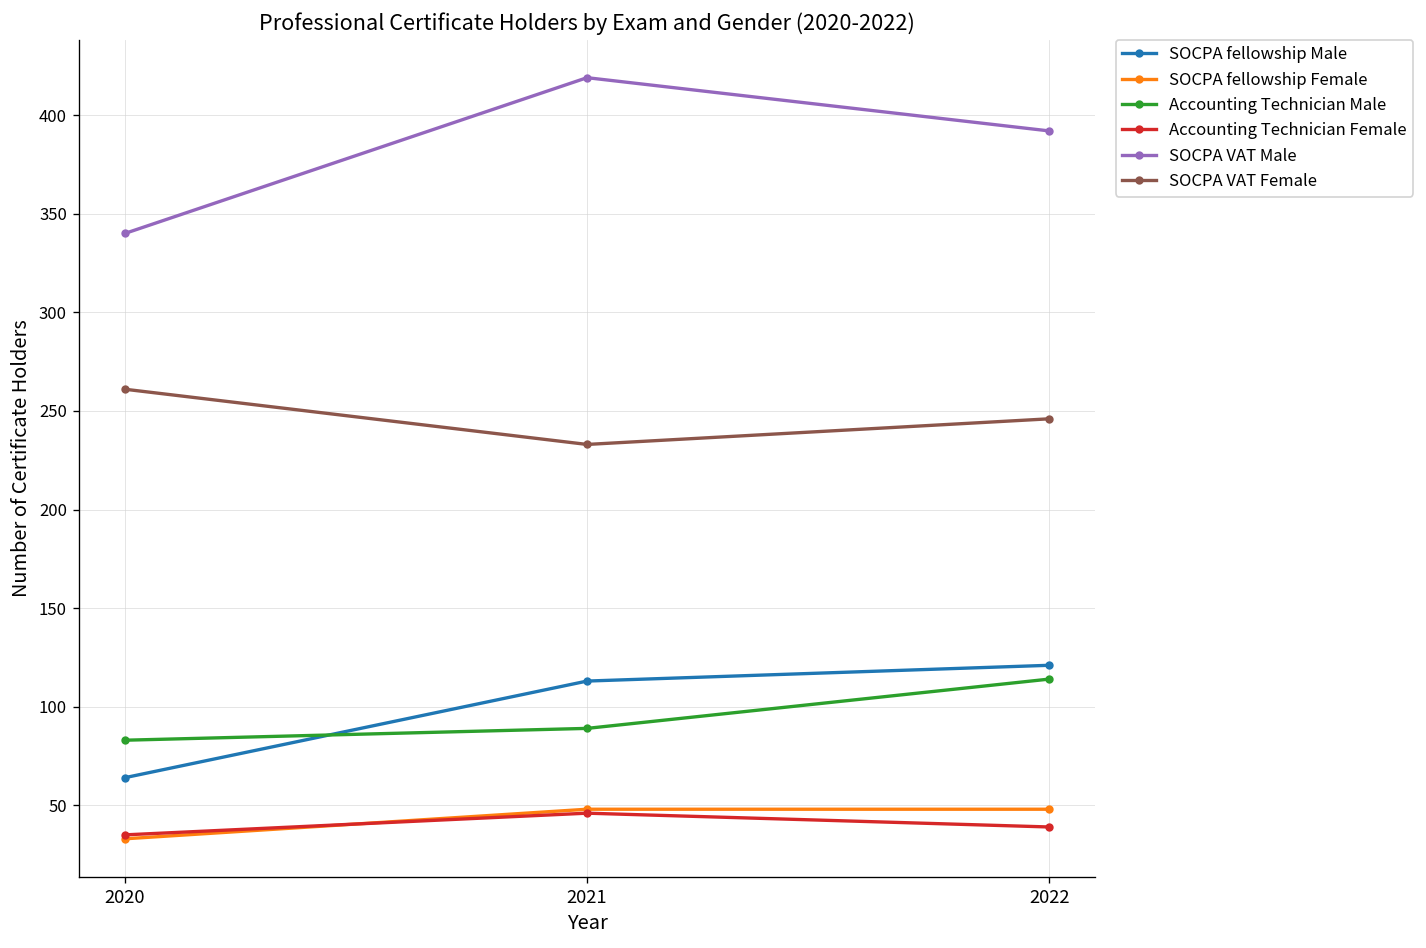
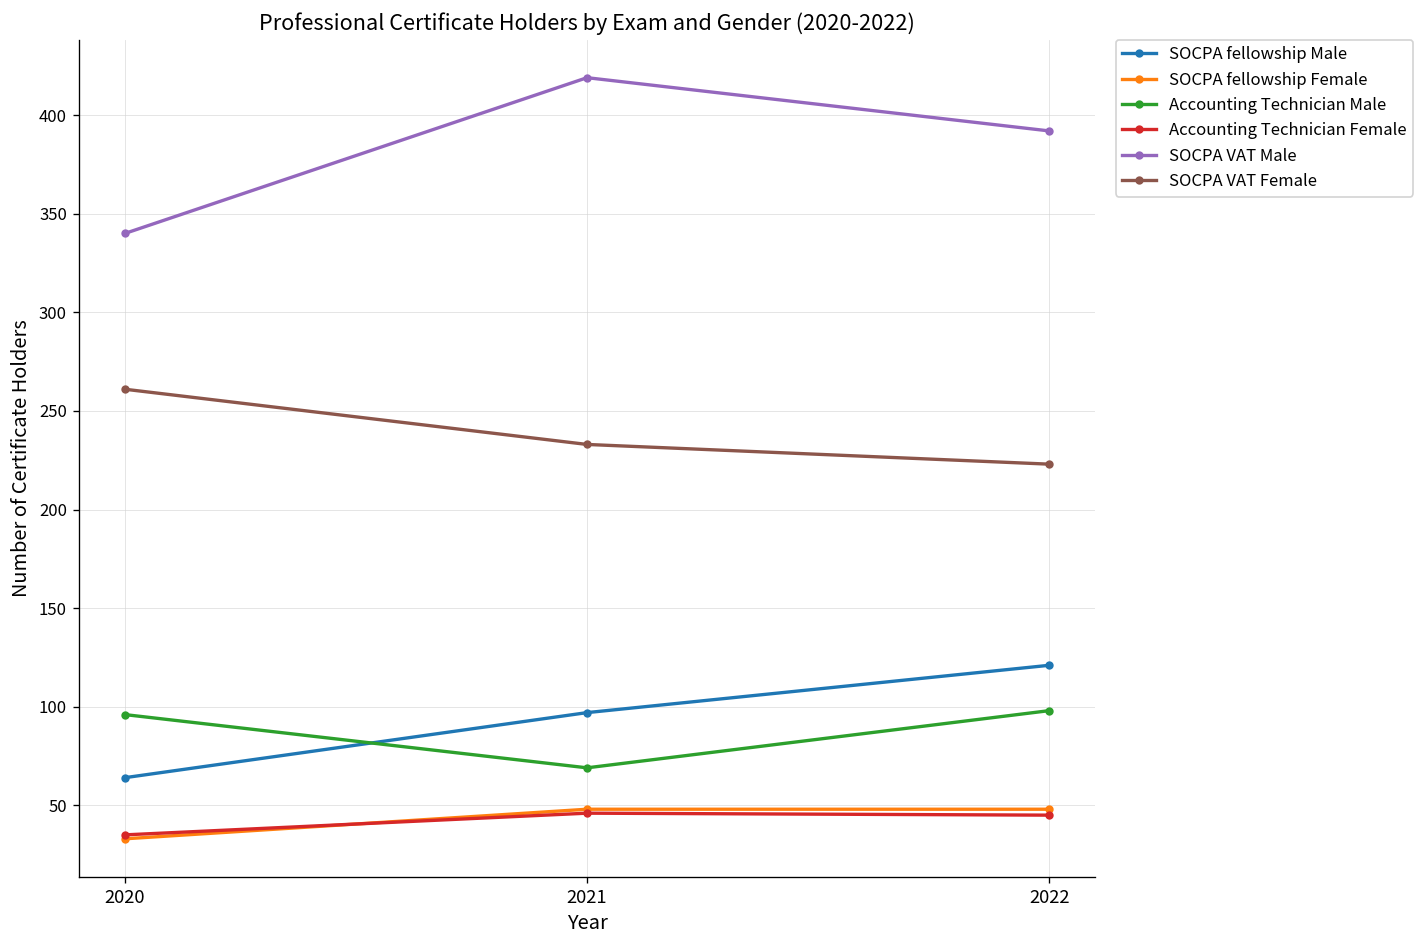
Accounting Technician Male, 2020: 83 -> 96
SOCPA fellowship Male, 2021: 113 -> 97
Accounting Technician Male, 2021: 89 -> 69
Accounting Technician Male, 2022: 114 -> 98
Accounting Technician Female, 2022: 39 -> 45
SOCPA VAT Female, 2022: 246 -> 223
